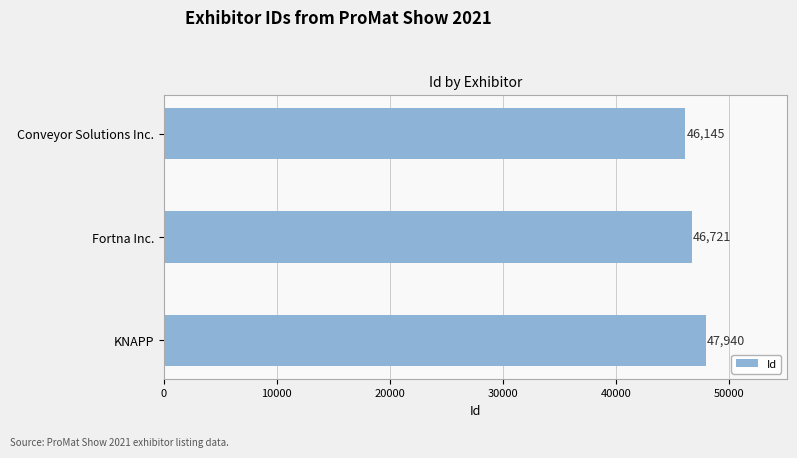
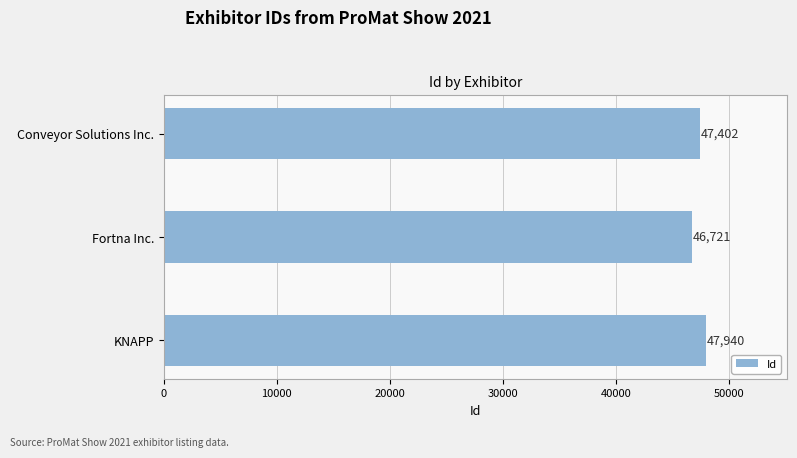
Conveyor Solutions Inc.: 46,145 -> 47,402
